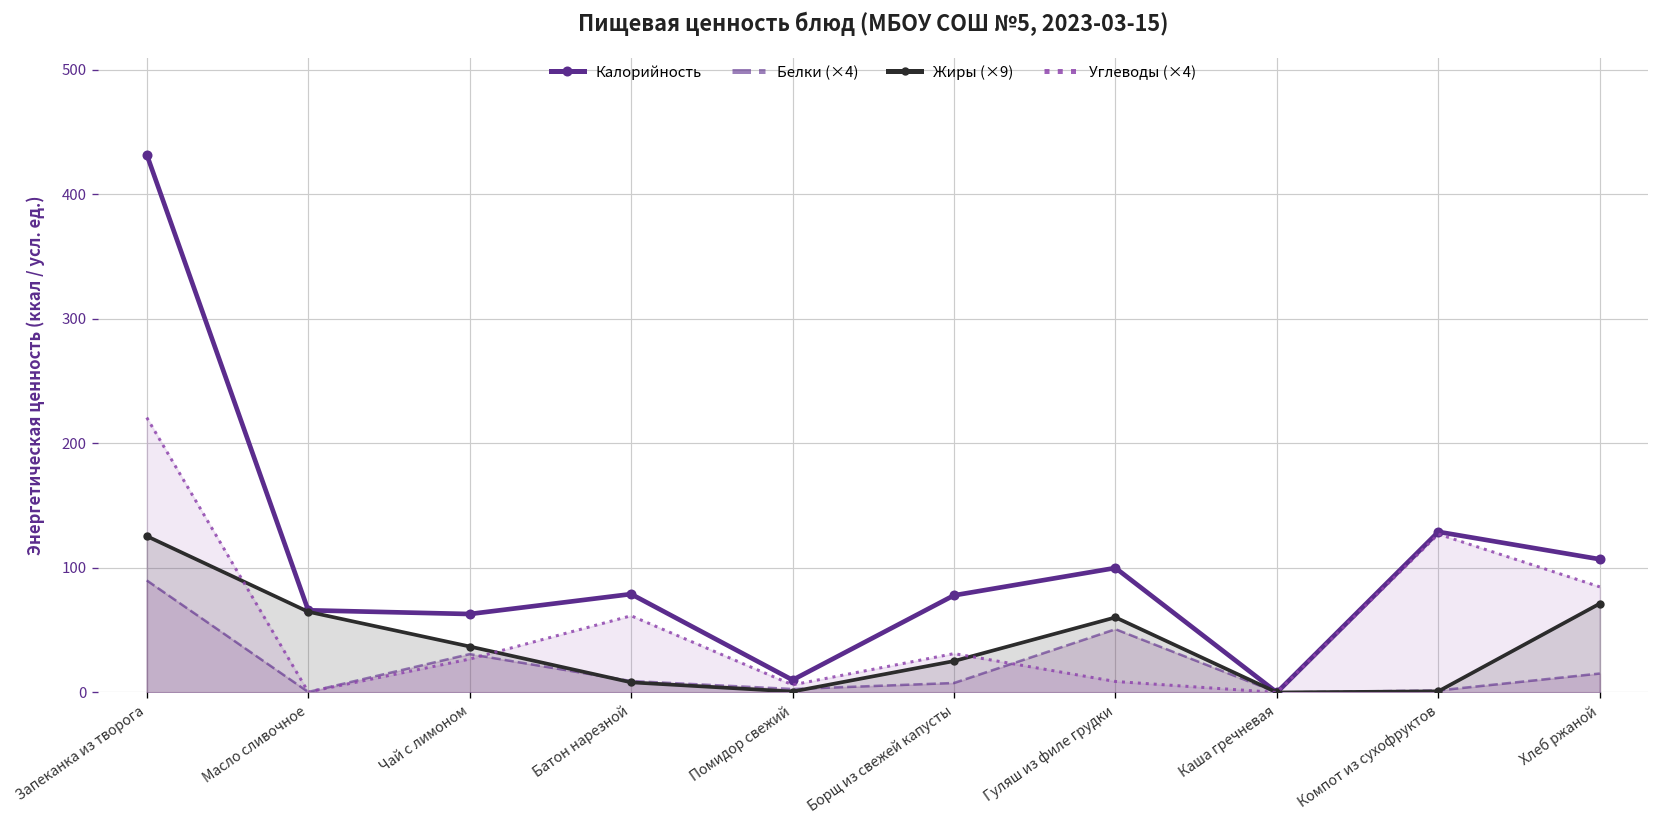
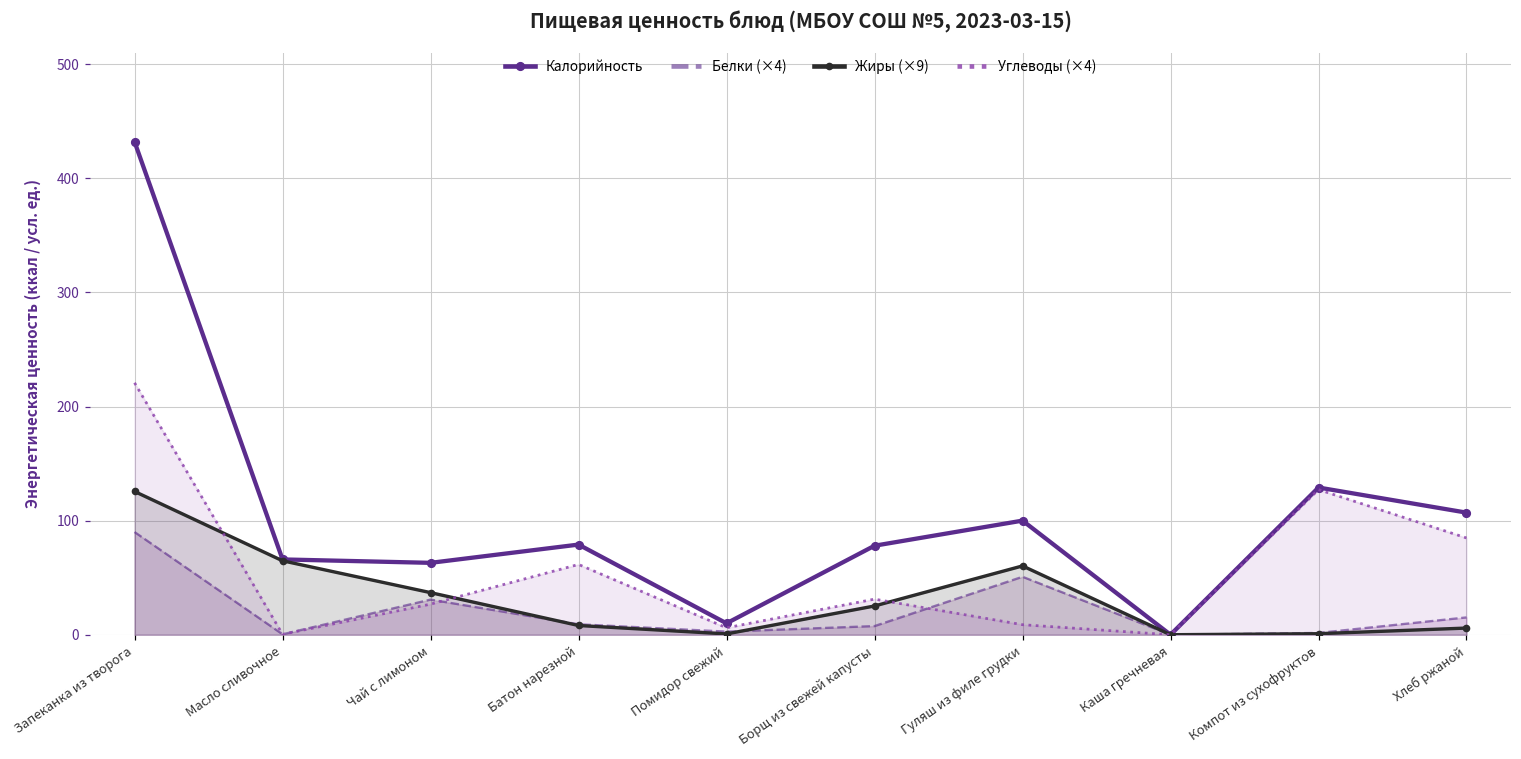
Жиры (×9), Хлеб ржаной: 71 -> 6
